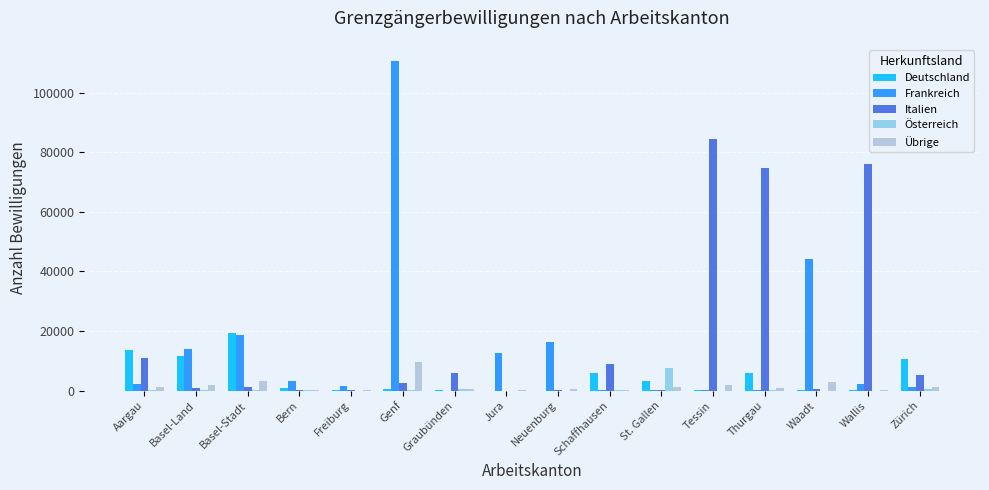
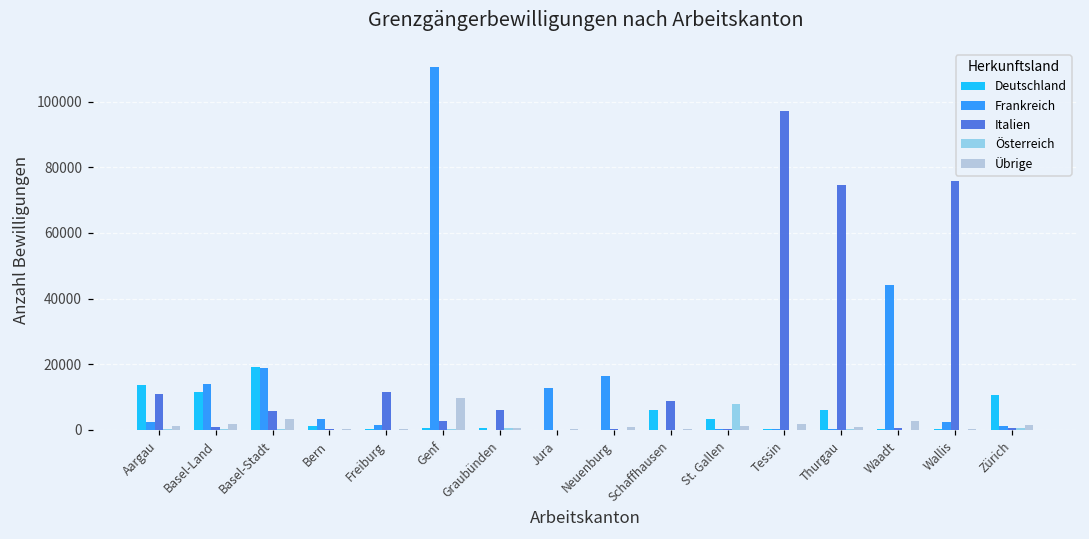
Italien, Basel-Stadt: 1000 -> 6000
Italien, Freiburg: 0 -> 12000
Italien, Tessin: 85000 -> 97000
Italien, Zürich: 5000 -> 1000
